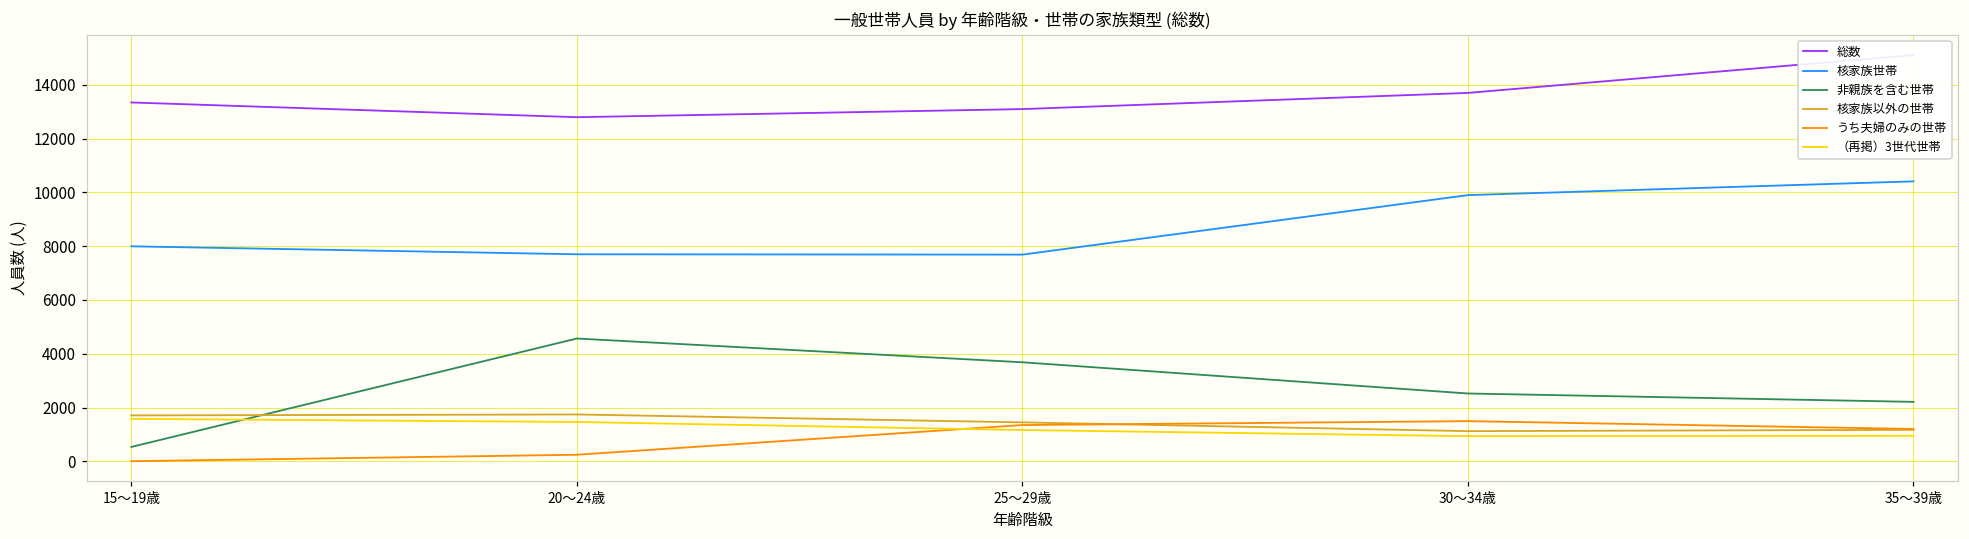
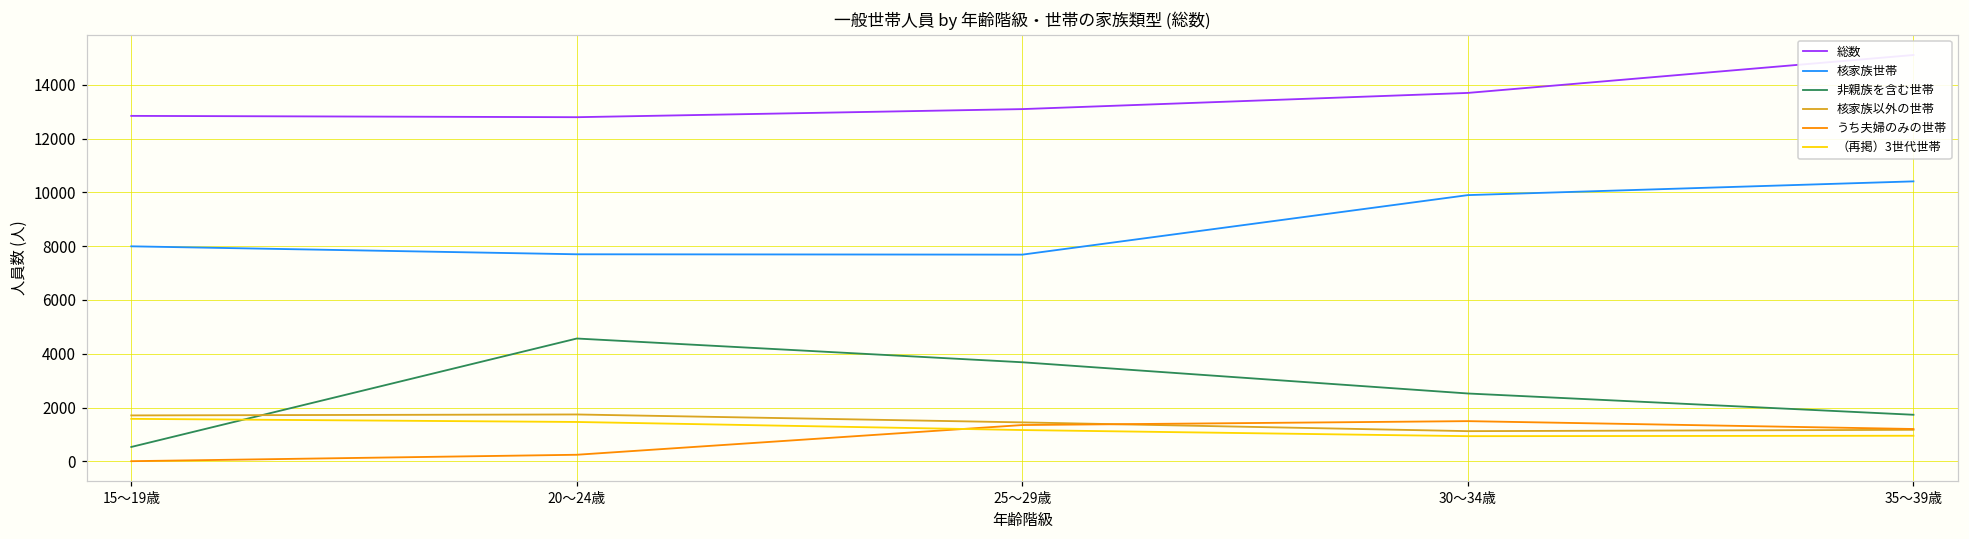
総数, 15～19歳: 13300 -> 12800
非親族を含む世帯, 35～39歳: 2200 -> 1700
